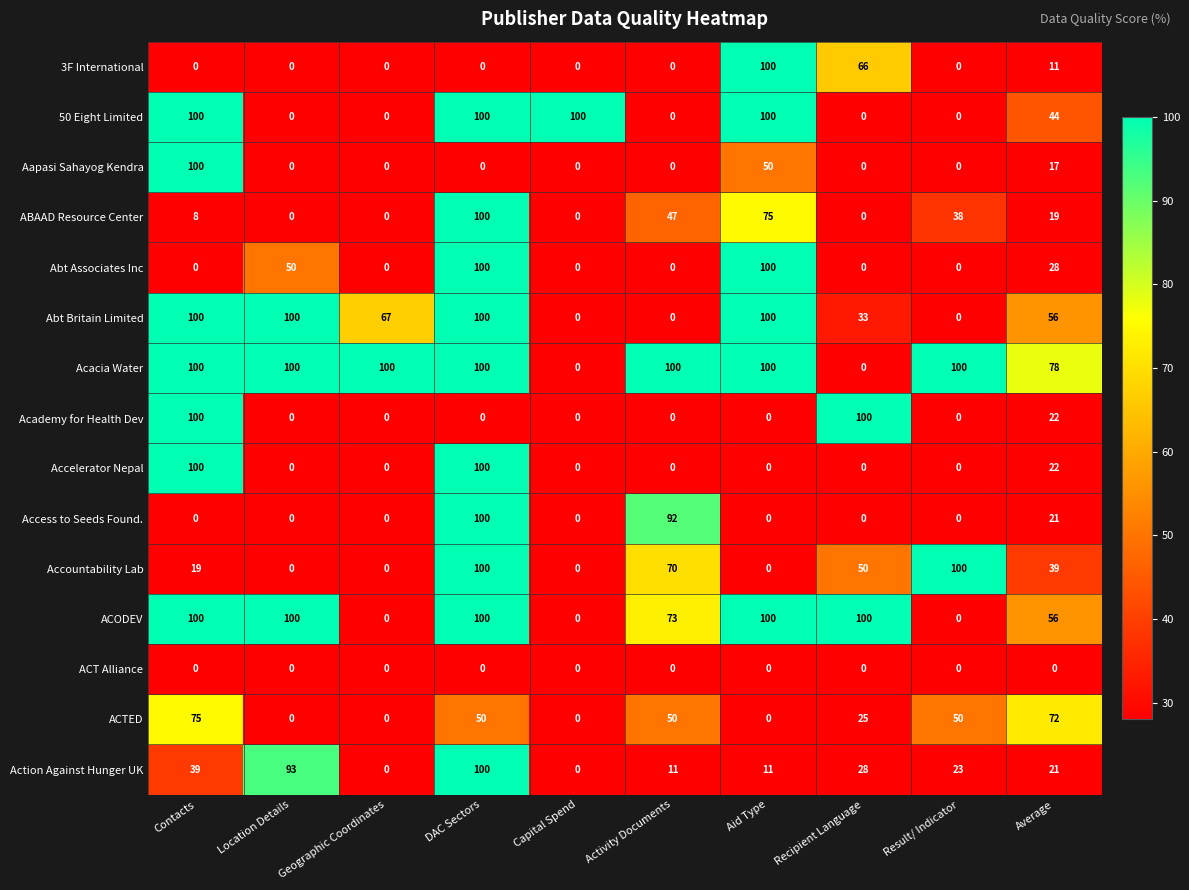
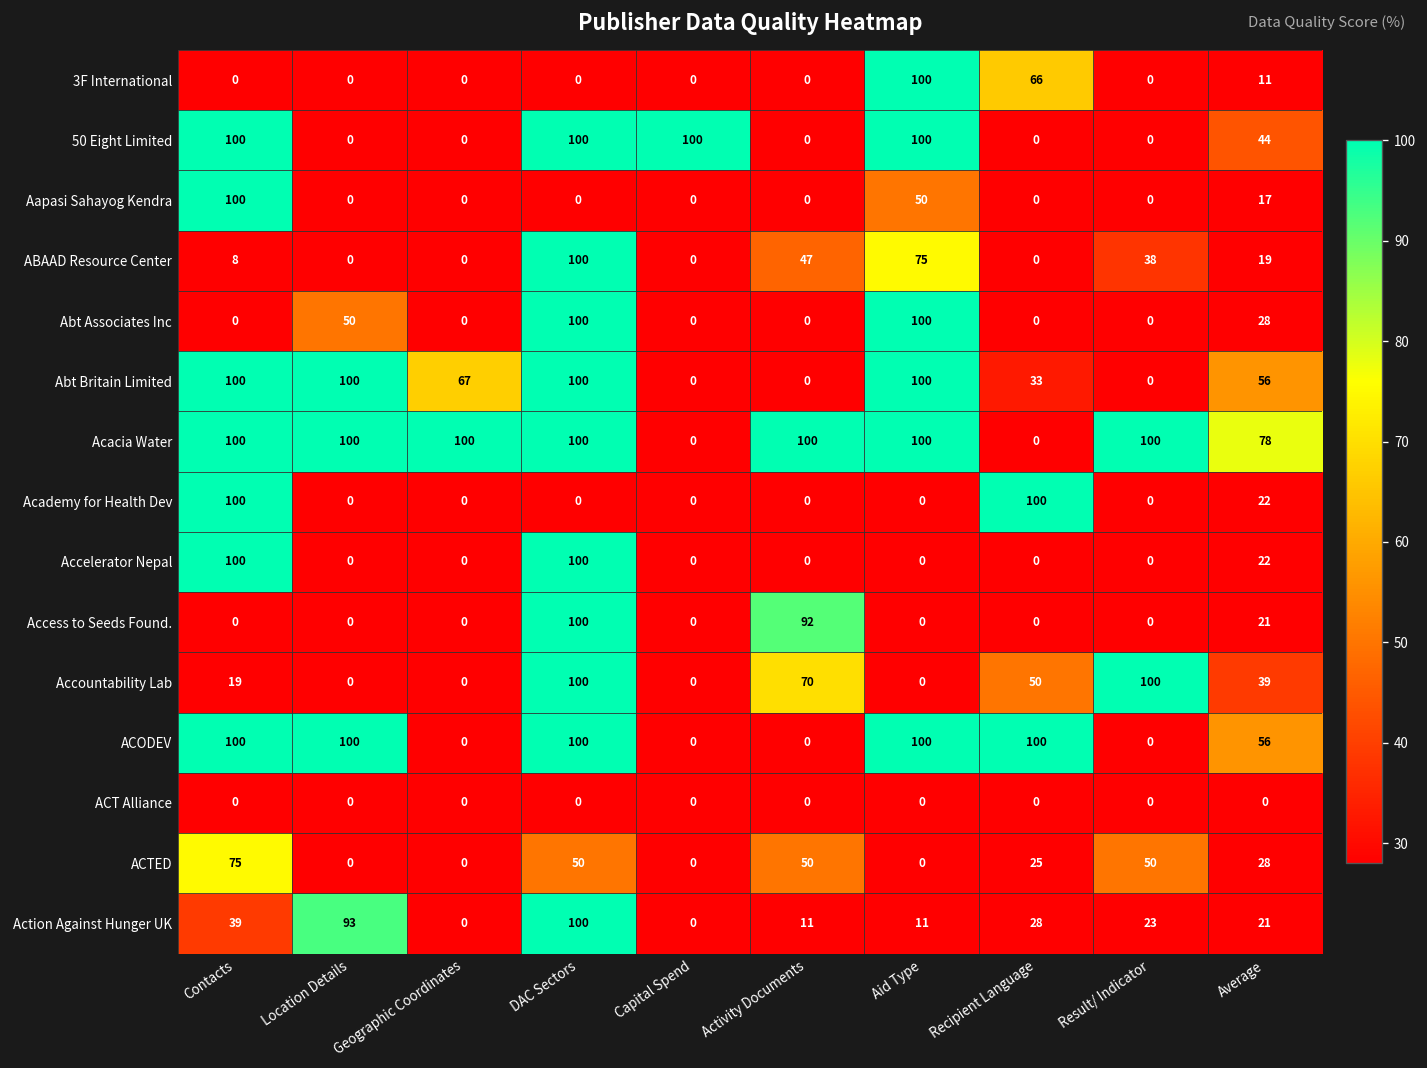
ACODEV, Activity Documents: 73 -> 0
ACTED, Average: 72 -> 28
